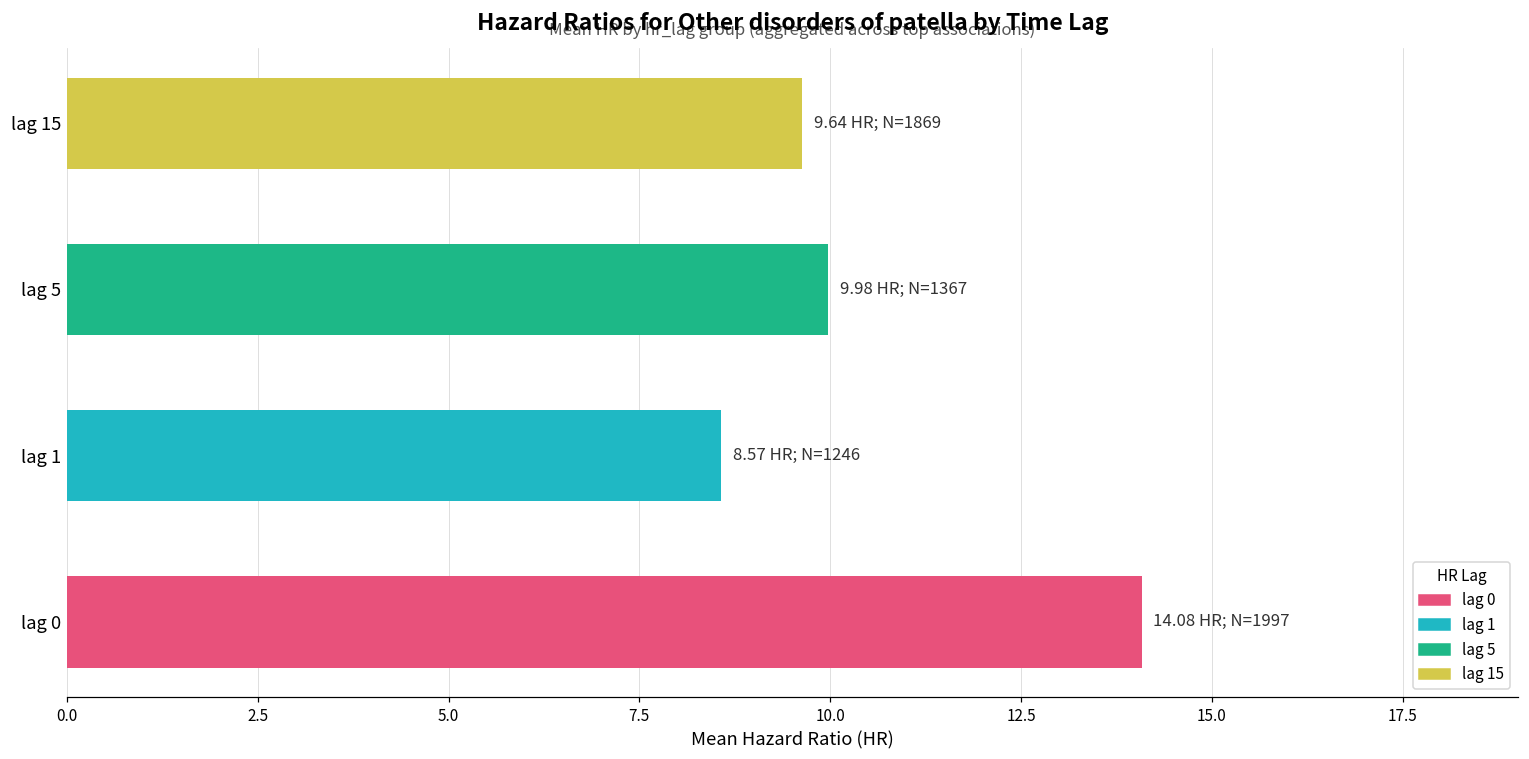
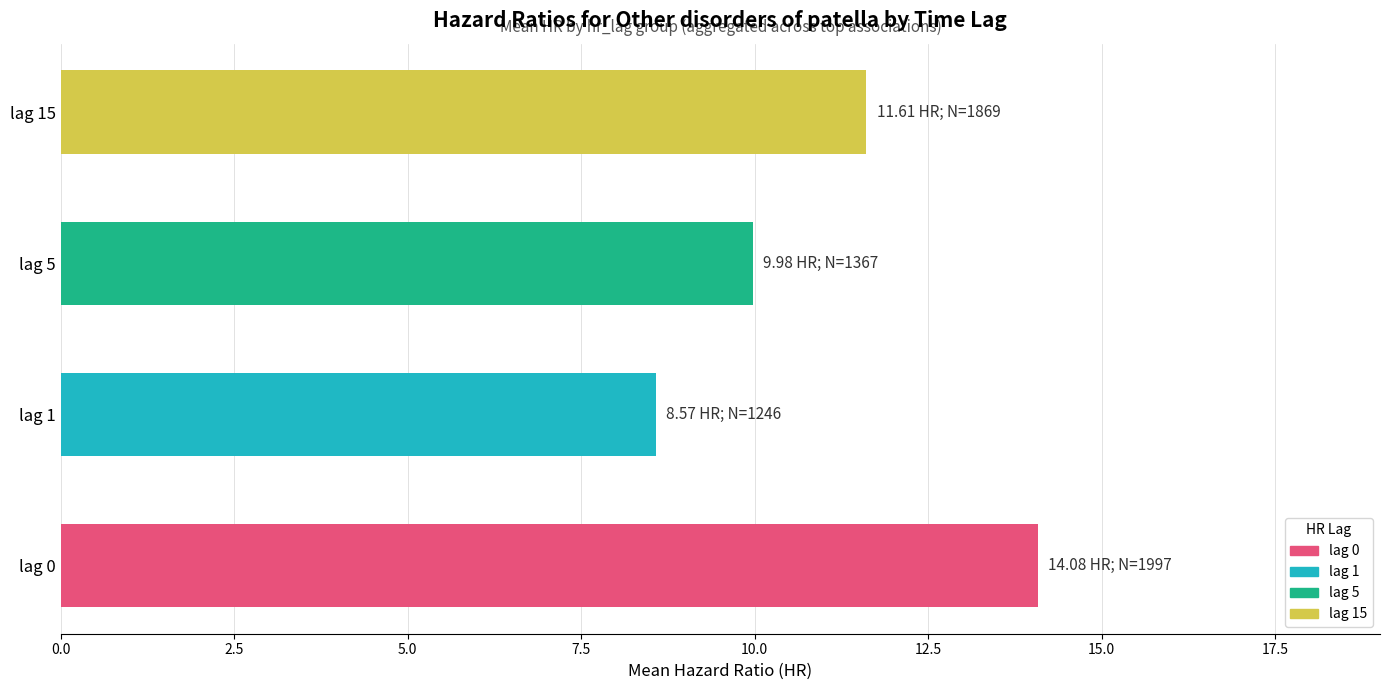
lag 15: 9.64 -> 11.61
